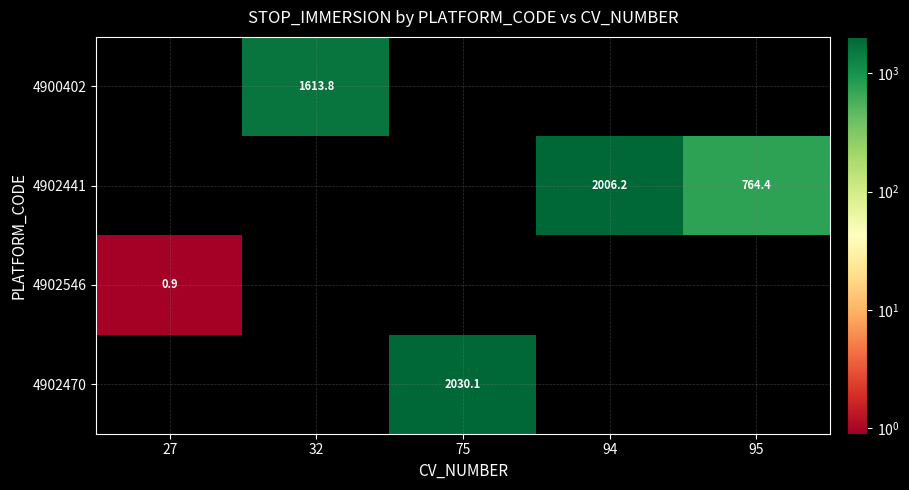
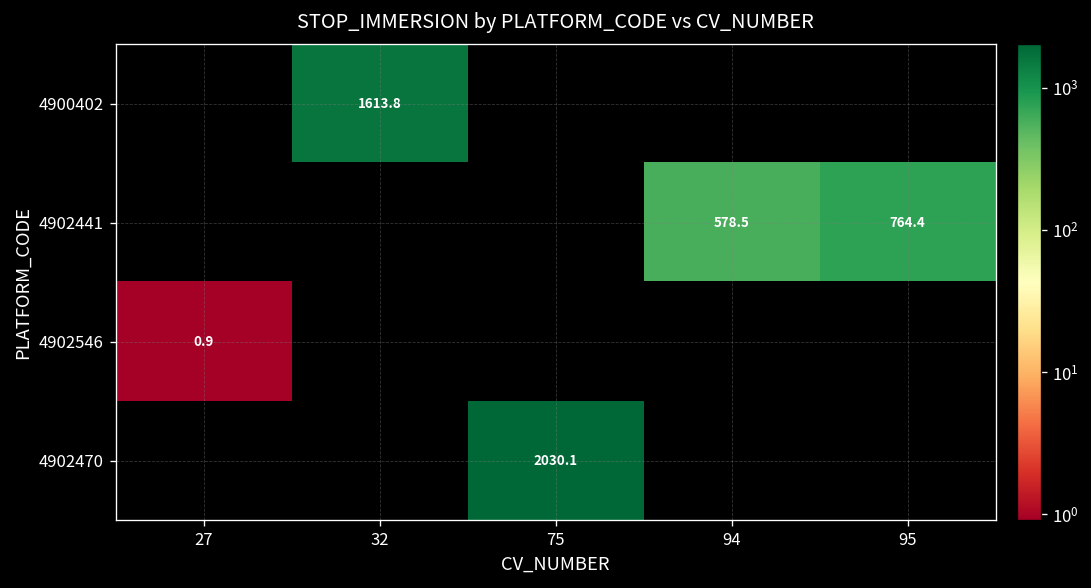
4902441, 94: 2006.2 -> 578.5
